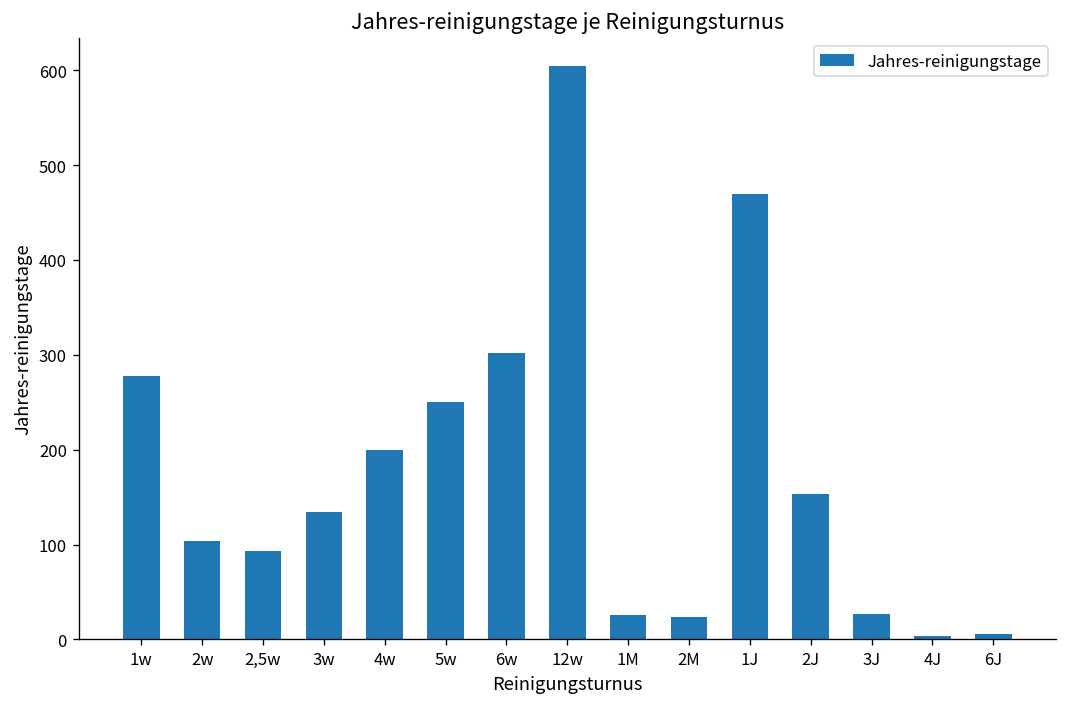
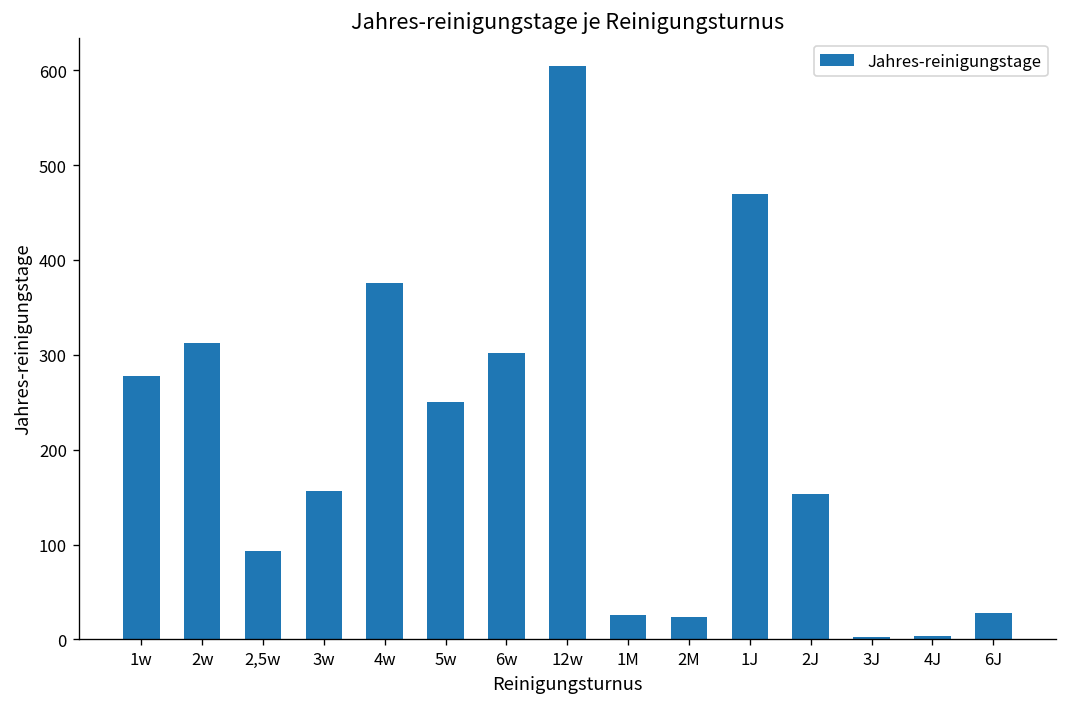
2w: 100 -> 310
3w: 130 -> 160
4w: 200 -> 380
3J: 30 -> 0
6J: 10 -> 30
